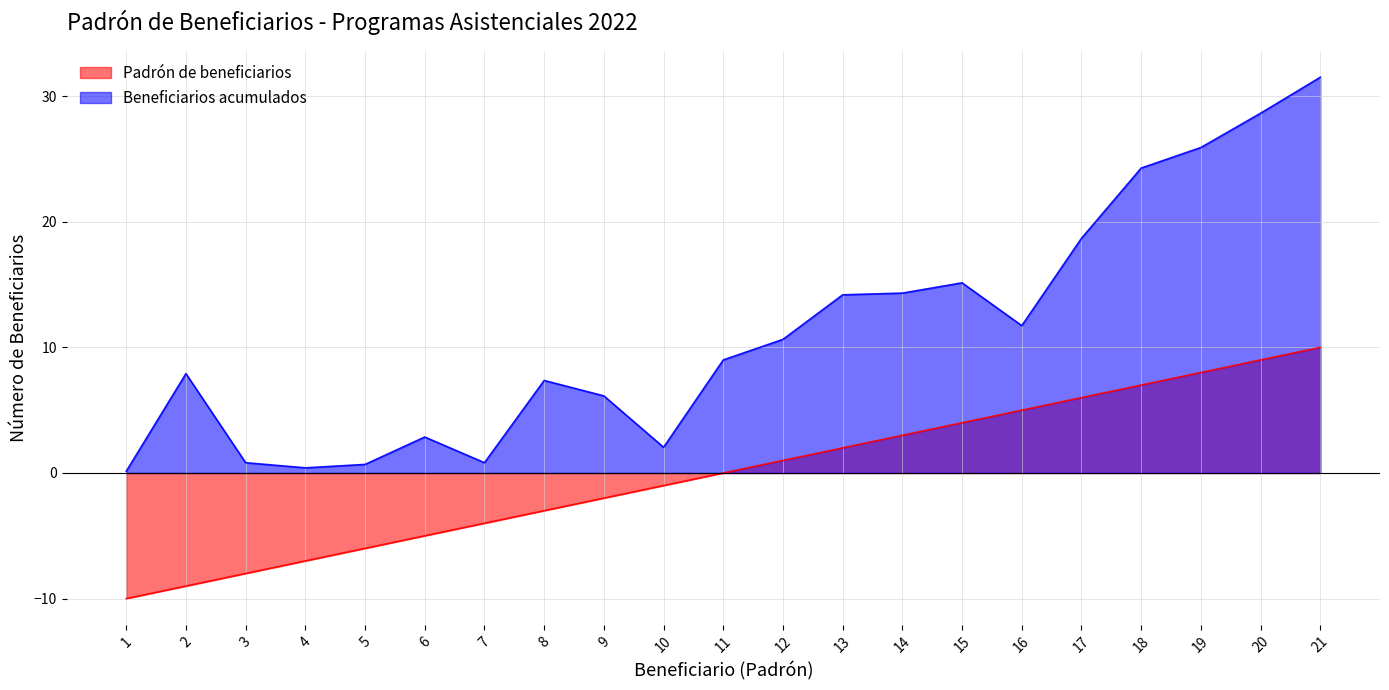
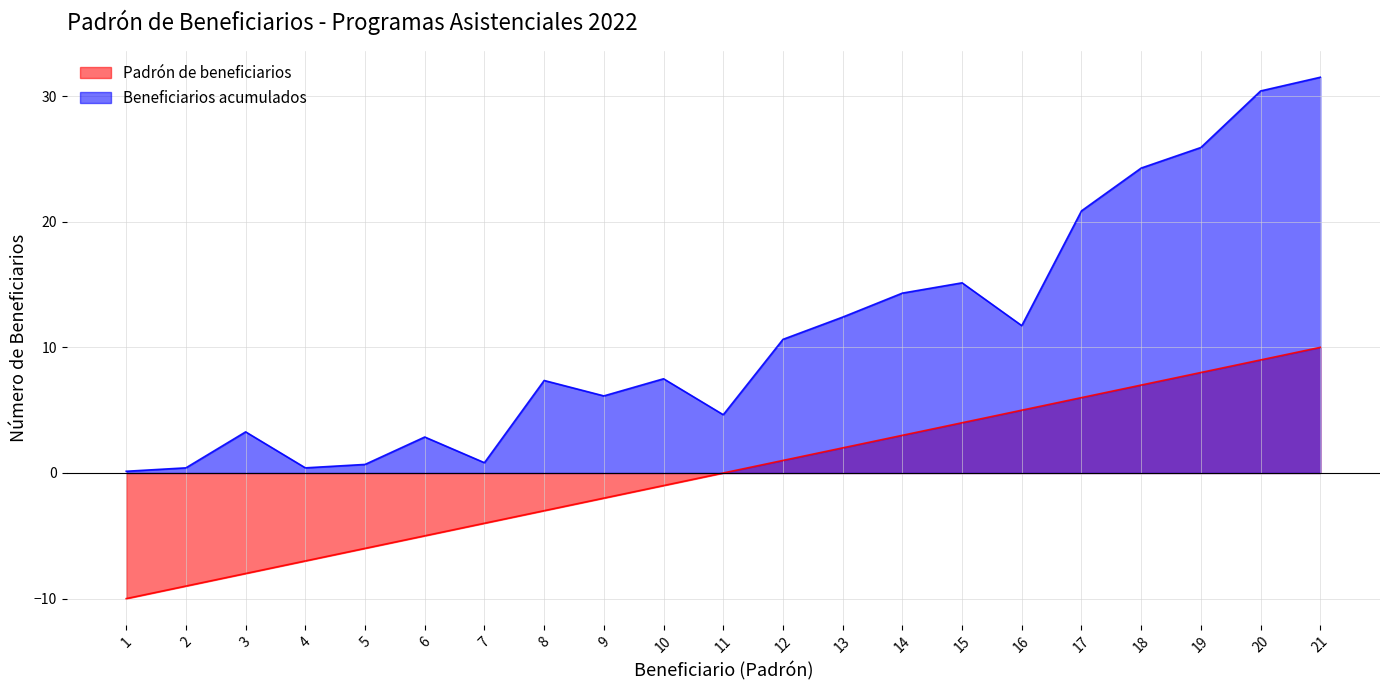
Beneficiarios acumulados, 2: 7.9 -> 0.4
Beneficiarios acumulados, 3: 0.8 -> 3.3
Beneficiarios acumulados, 10: 2.0 -> 7.5
Beneficiarios acumulados, 11: 9.0 -> 4.6
Beneficiarios acumulados, 13: 14.2 -> 12.4
Beneficiarios acumulados, 17: 18.7 -> 20.9
Beneficiarios acumulados, 20: 28.6 -> 30.4
